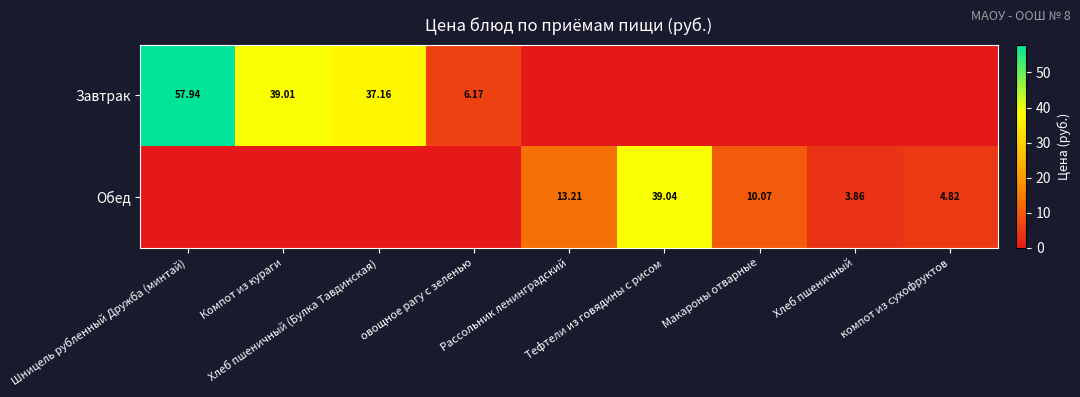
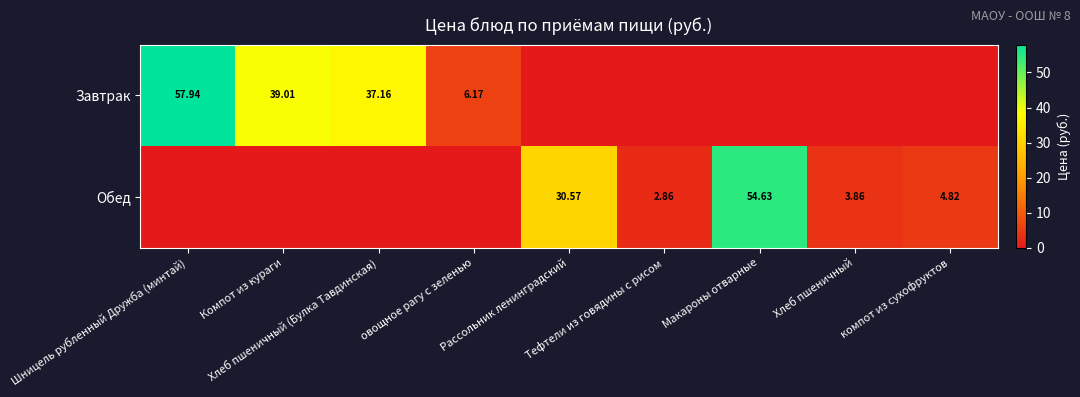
Обед, Рассольник ленинградский: 13.21 -> 30.57
Обед, Тефтели из говядины с рисом: 39.04 -> 2.86
Обед, Макароны отварные: 10.07 -> 54.63
